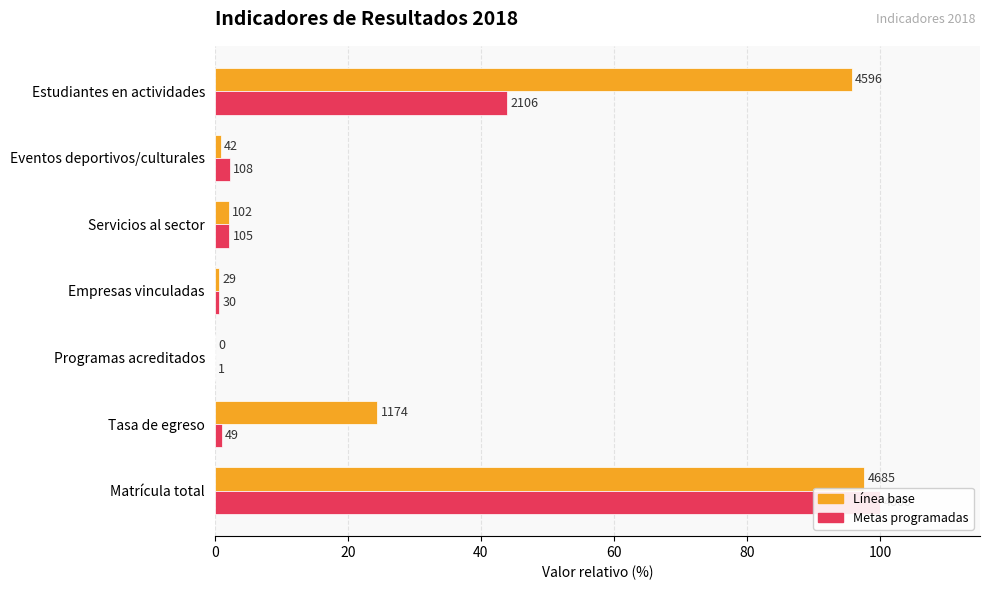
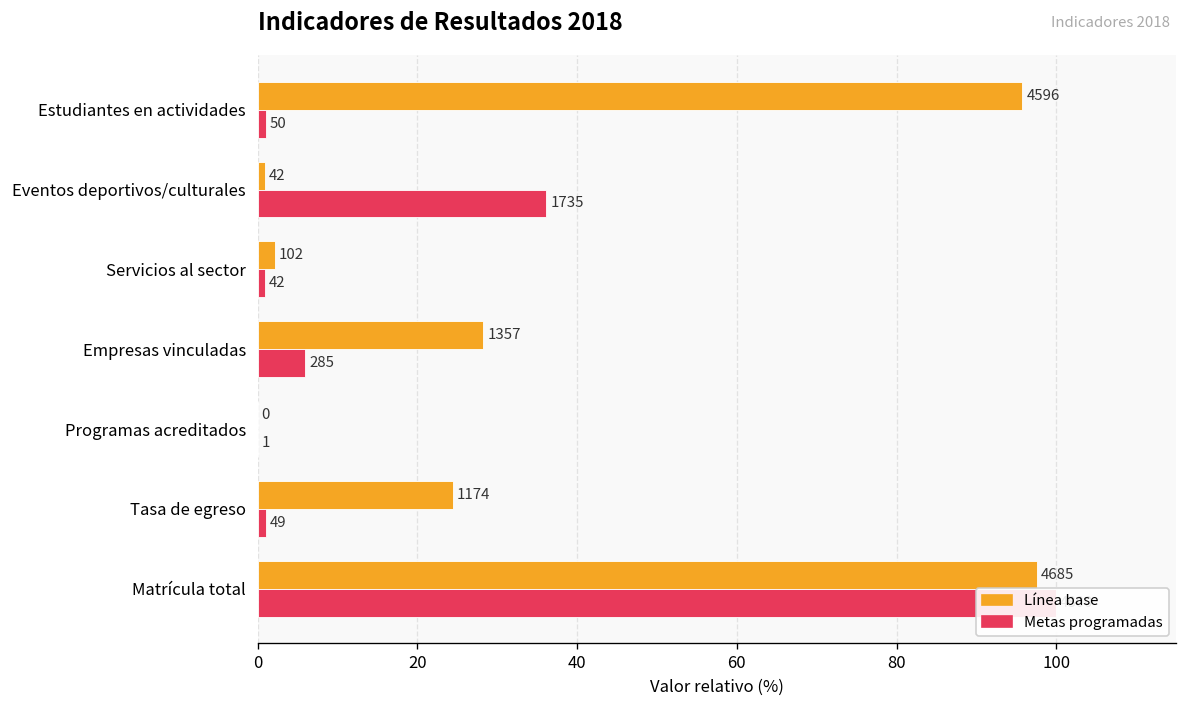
Metas programadas, Estudiantes en actividades: 2106 -> 50
Metas programadas, Eventos deportivos/culturales: 108 -> 1735
Metas programadas, Servicios al sector: 105 -> 42
Línea base, Empresas vinculadas: 29 -> 1357
Metas programadas, Empresas vinculadas: 30 -> 285
